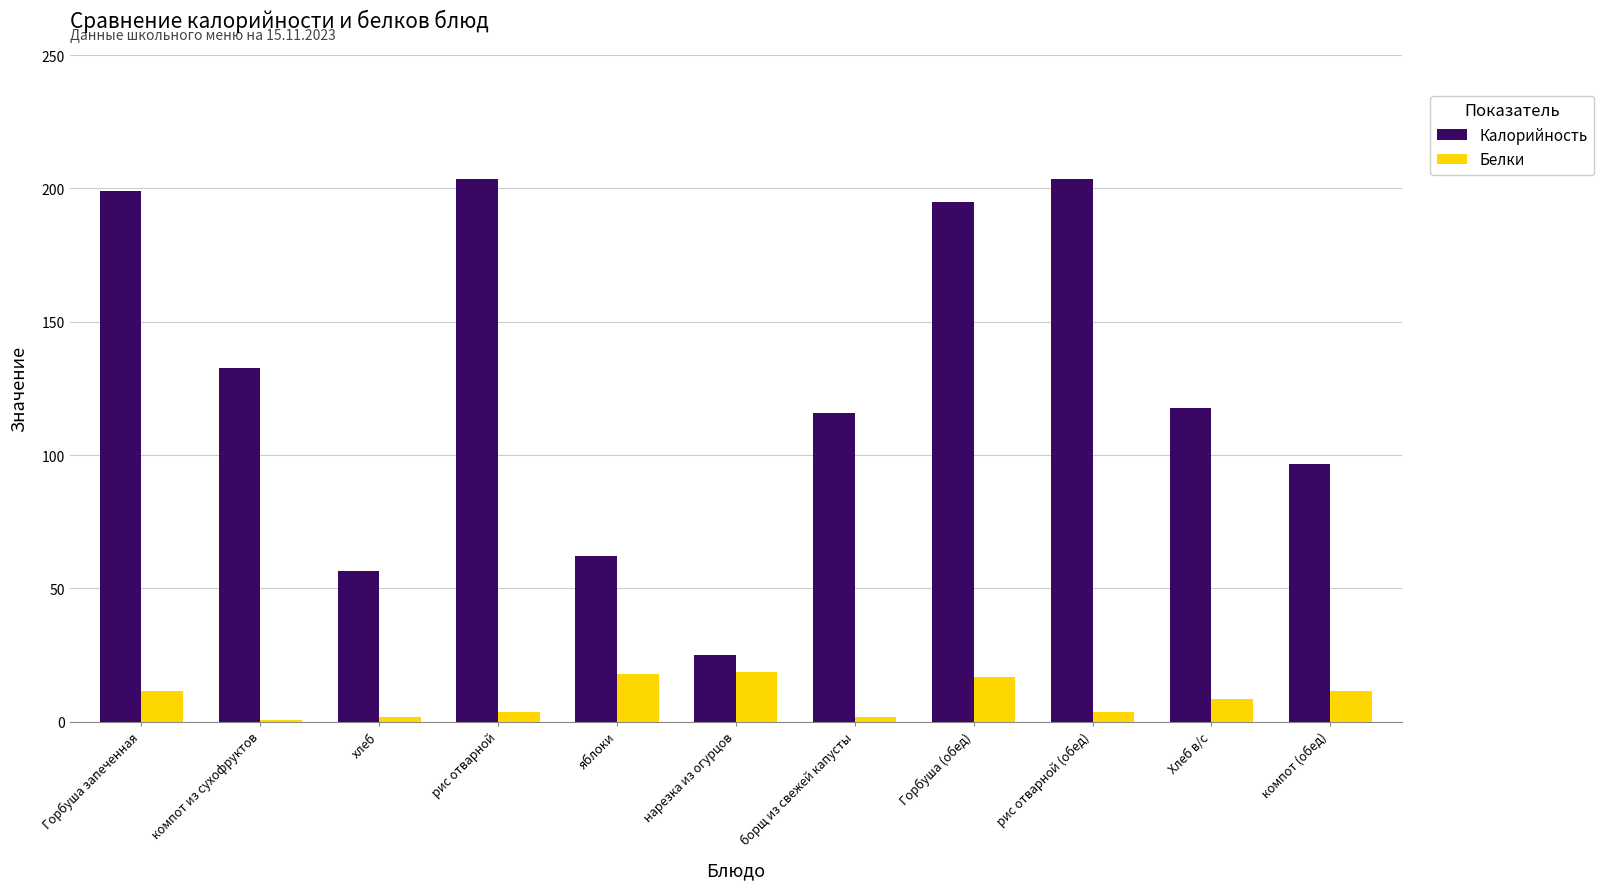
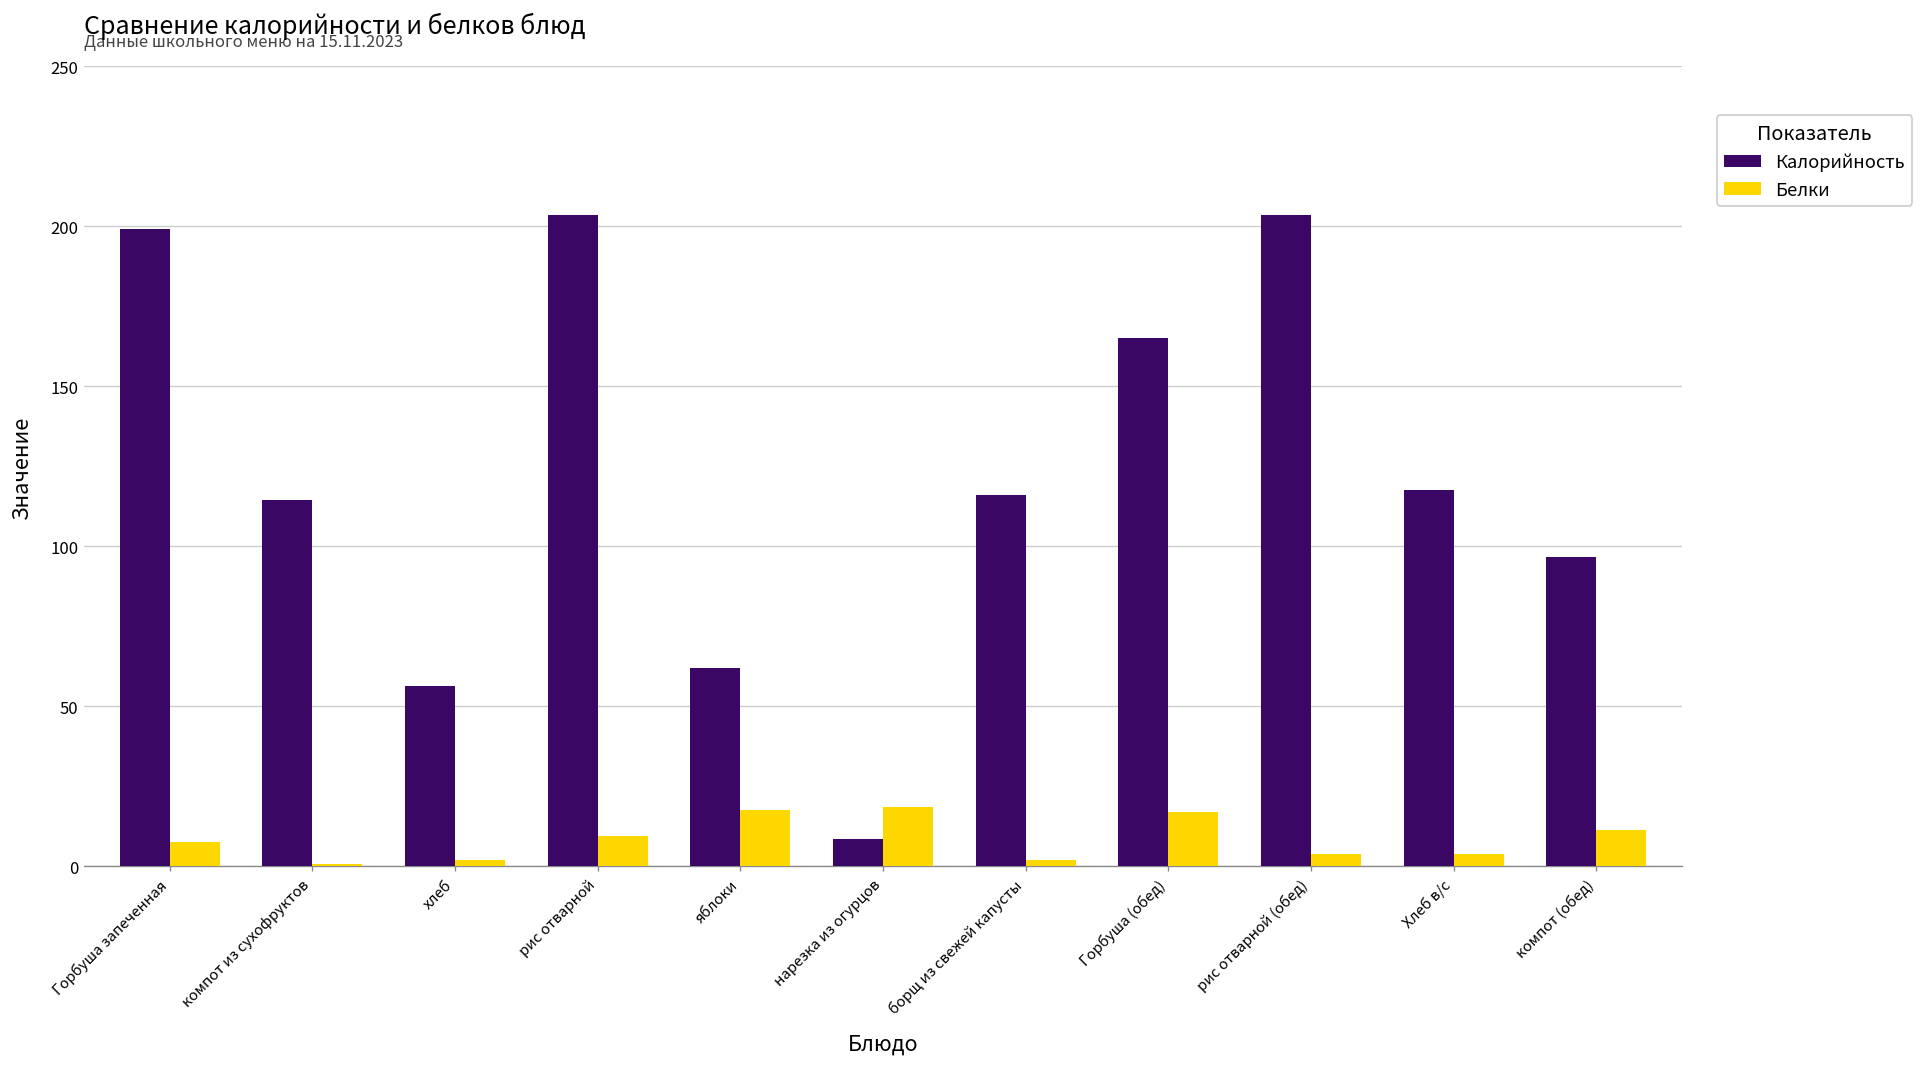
Белки, Горбуша запеченная: 12 -> 8
Калорийность, компот из сухофруктов: 133 -> 115
Белки, рис отварной: 4 -> 9
Калорийность, нарезка из огурцов: 25 -> 8
Калорийность, Горбуша (обед): 195 -> 165
Белки, Хлеб в/с: 9 -> 4
